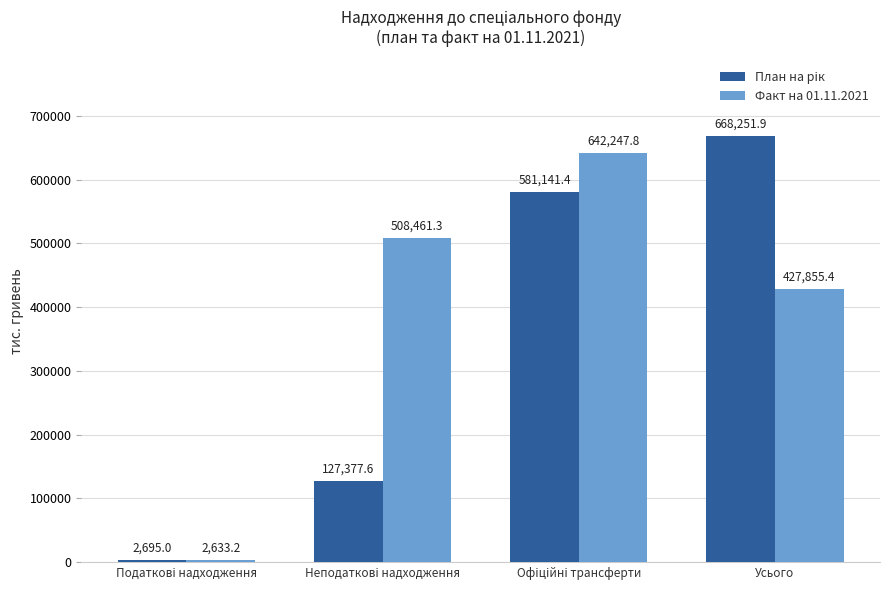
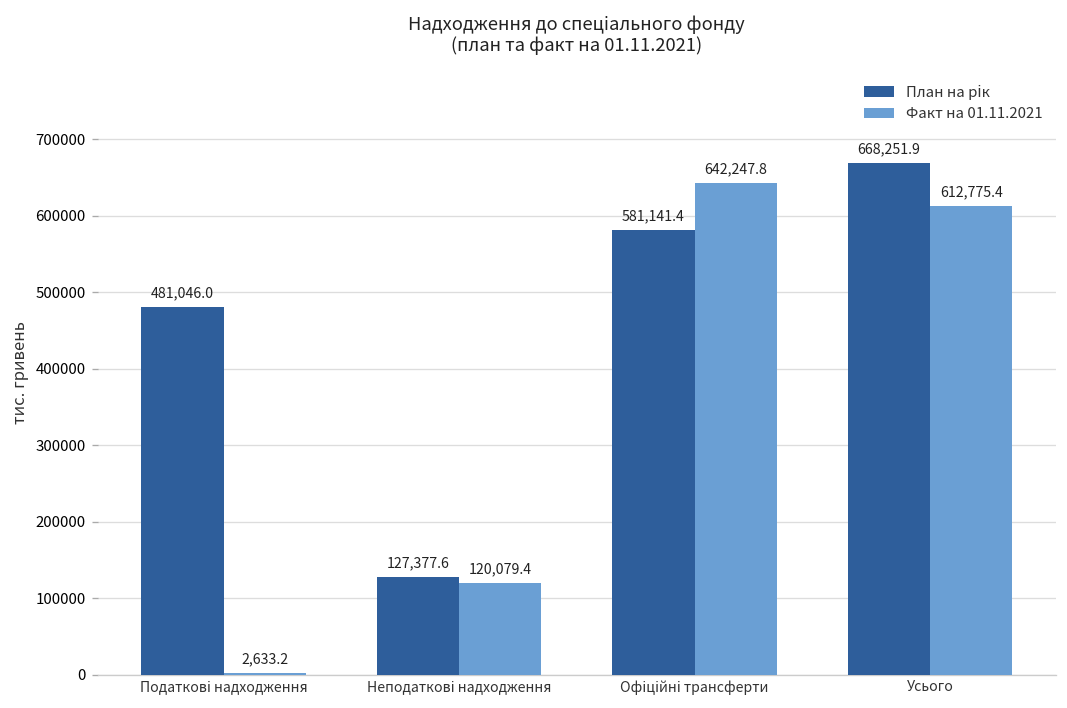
План на рік, Податкові надходження: 2,695.0 -> 481,046.0
Факт на 01.11.2021, Неподаткові надходження: 508,461.3 -> 120,079.4
Факт на 01.11.2021, Усього: 427,855.4 -> 612,775.4
